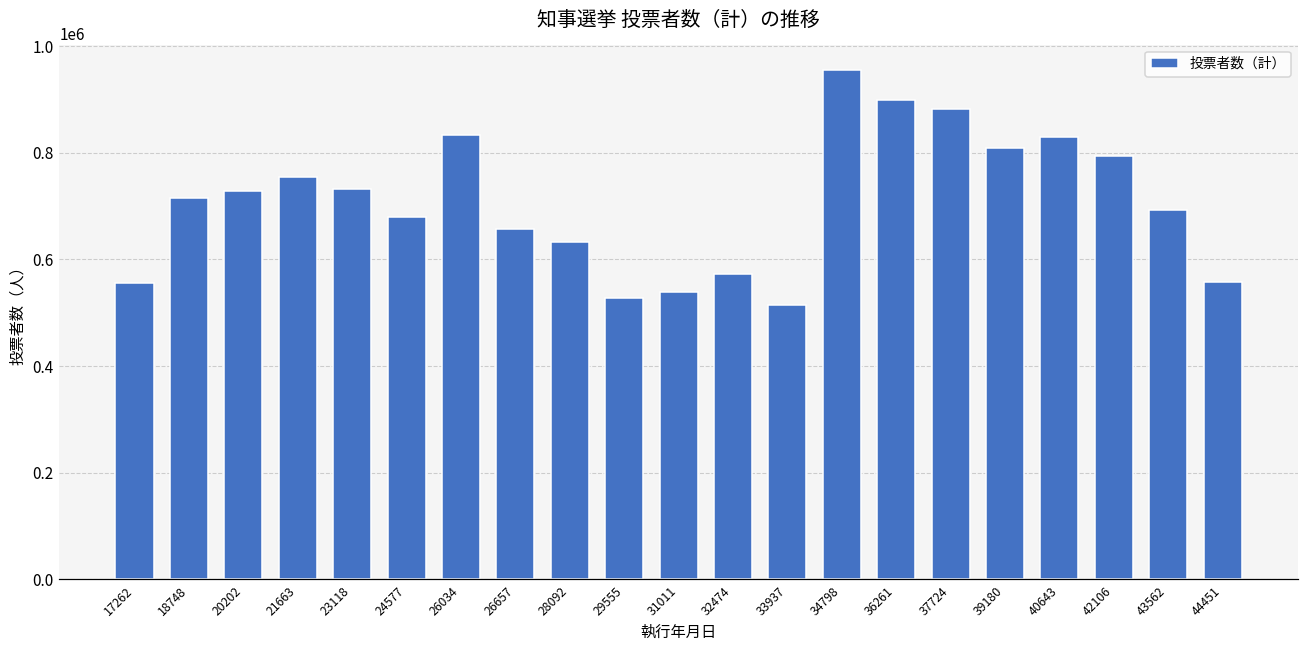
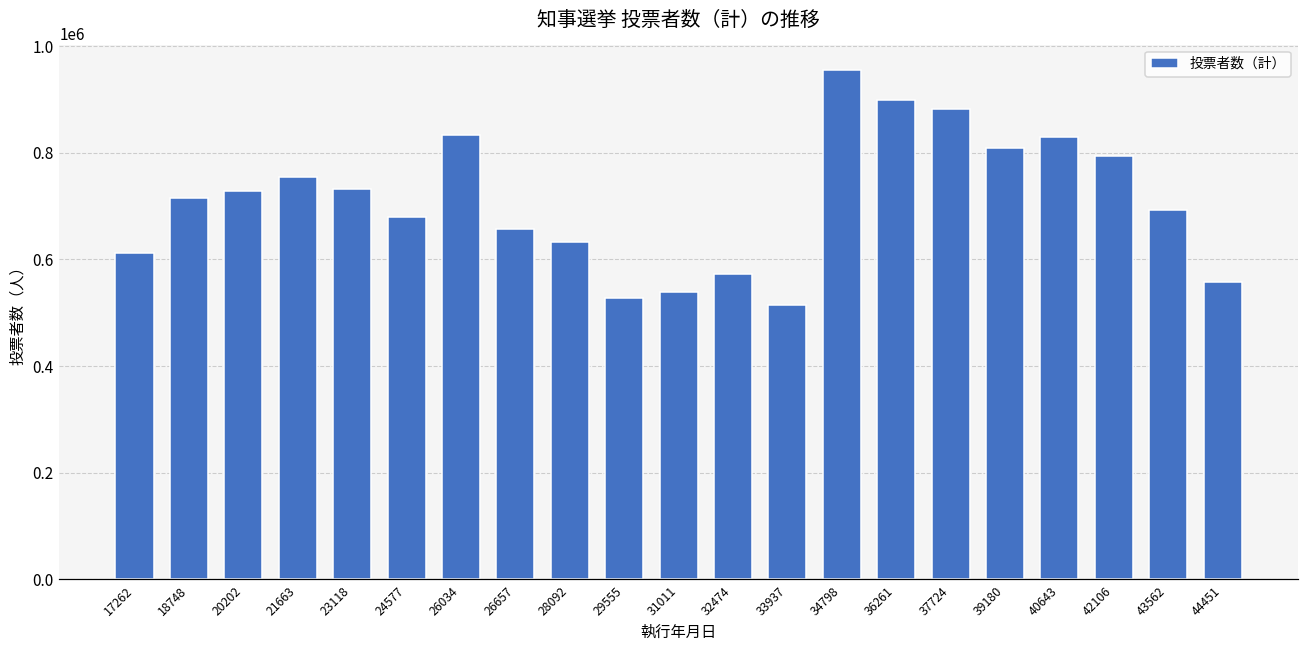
17262: 560000 -> 610000
